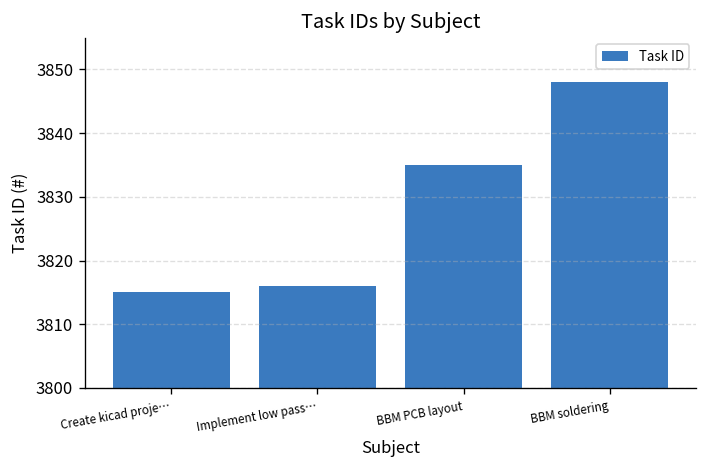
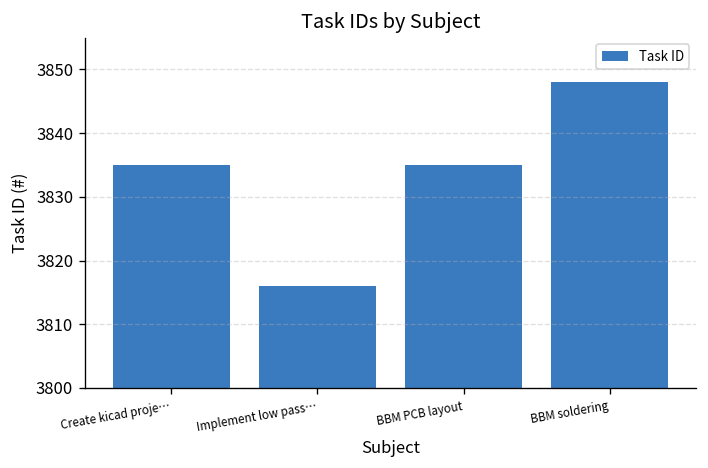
Create kicad proje…: 3815 -> 3835
